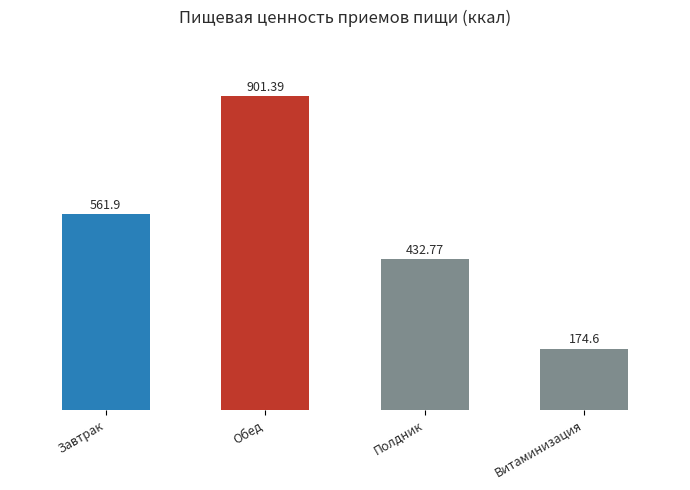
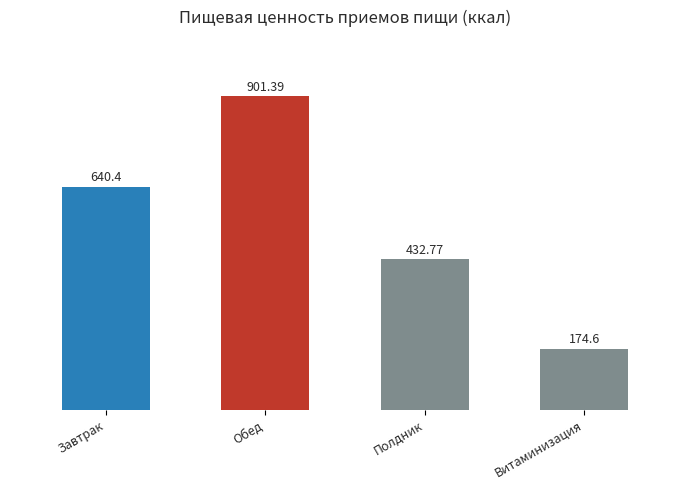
Завтрак: 561.9 -> 640.4
